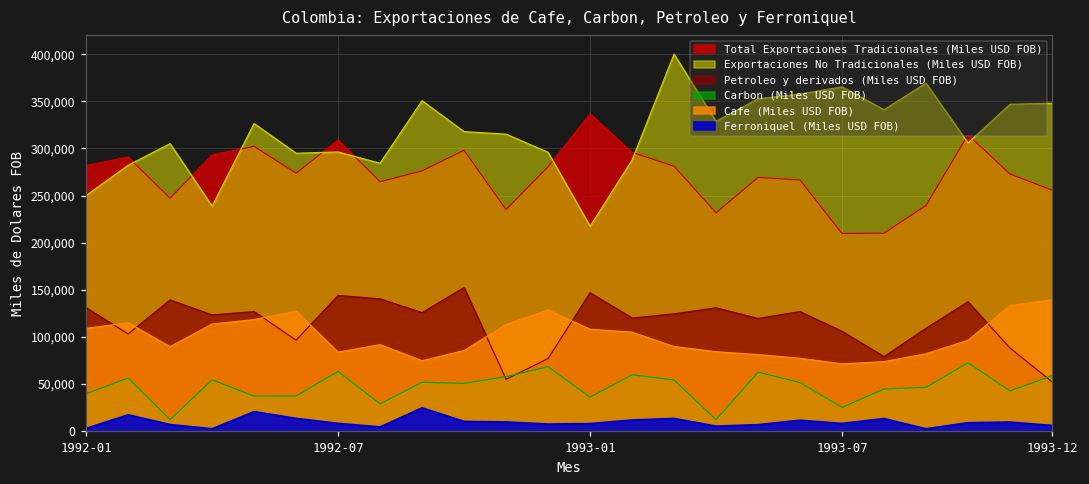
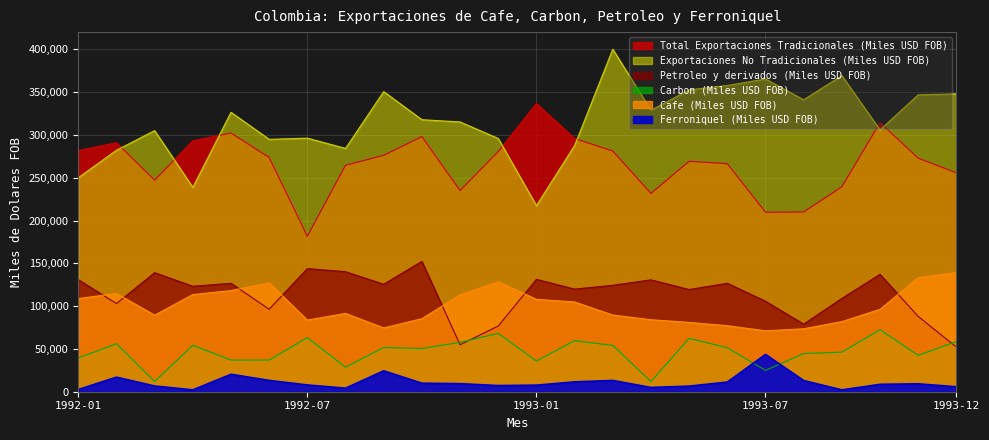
Total Exportaciones Tradicionales (Miles USD FOB), 1992-07: 310,000 -> 180,000
Petroleo y derivados (Miles USD FOB), 1993-01: 150,000 -> 130,000
Ferroniquel (Miles USD FOB), 1993-07: 10,000 -> 40,000
